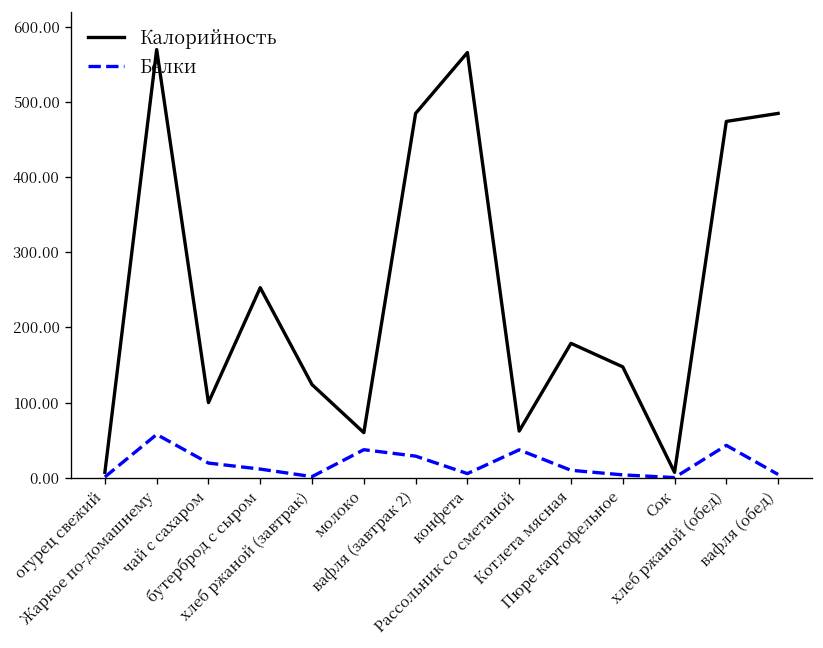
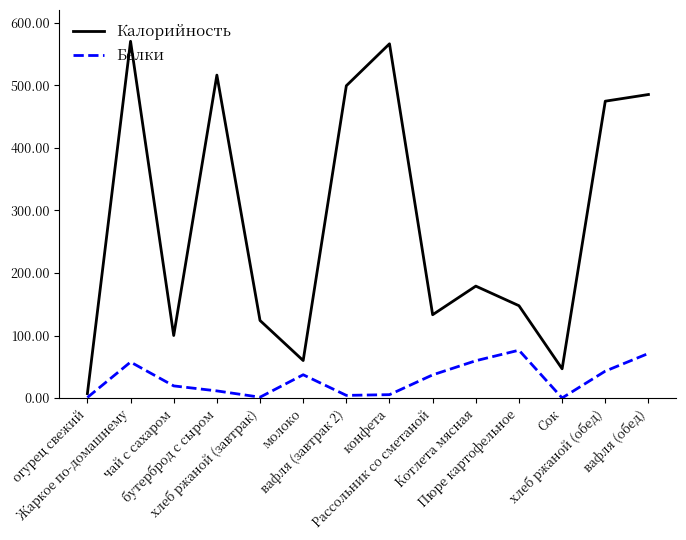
Калорийность, бутерброд с сыром: 250 -> 520
Калорийность, вафля (завтрак 2): 490 -> 500
Белки, вафля (завтрак 2): 30 -> 0
Калорийность, Рассольник со сметаной: 60 -> 130
Белки, Котлета мясная: 10 -> 60
Белки, Пюре картофельное: 0 -> 80
Калорийность, Сок: 10 -> 50
Белки, вафля (обед): 0 -> 70
